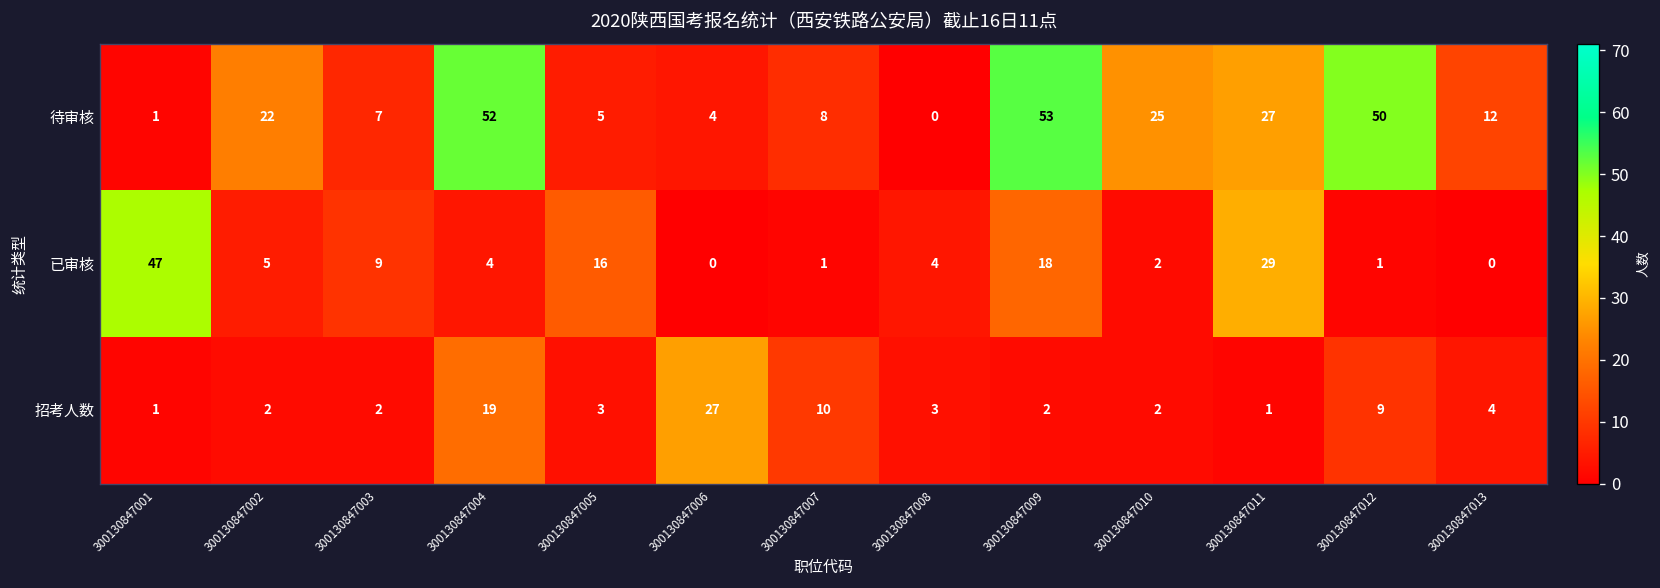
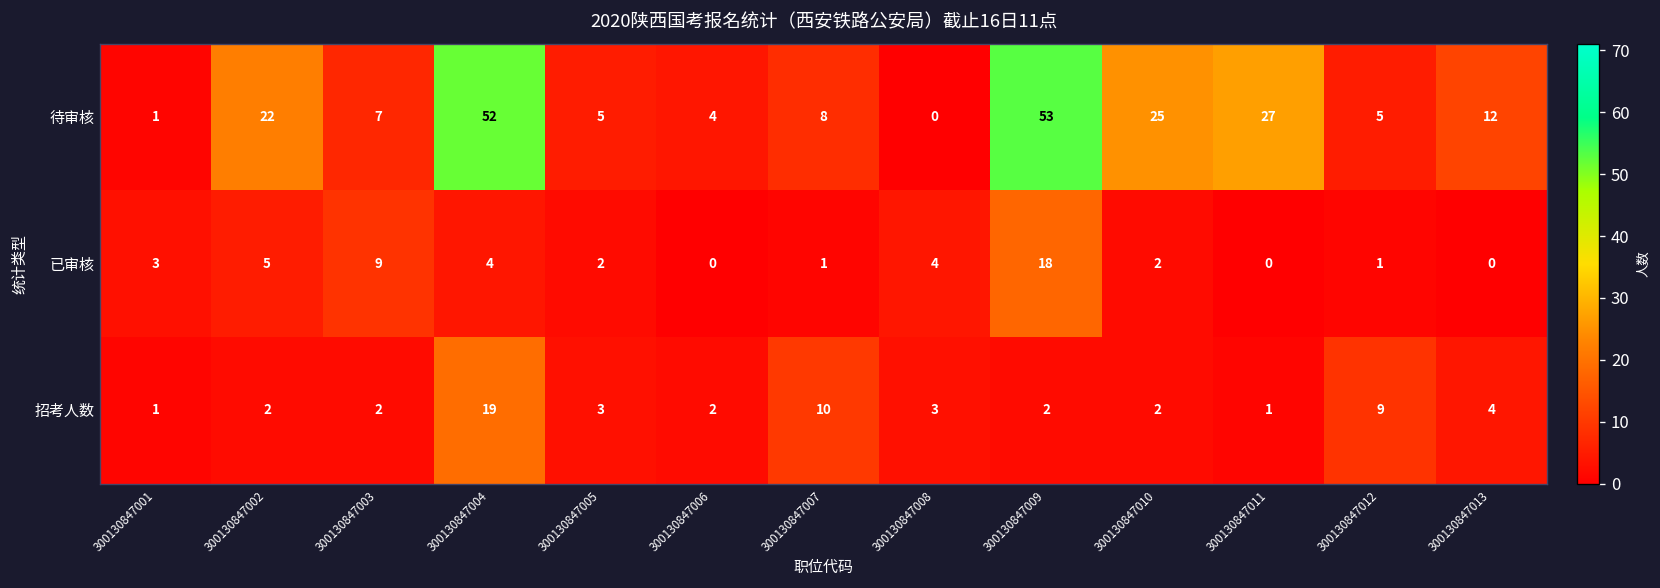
待审核, 300130847012: 50 -> 5
已审核, 300130847001: 47 -> 3
已审核, 300130847005: 16 -> 2
已审核, 300130847011: 29 -> 0
招考人数, 300130847006: 27 -> 2
